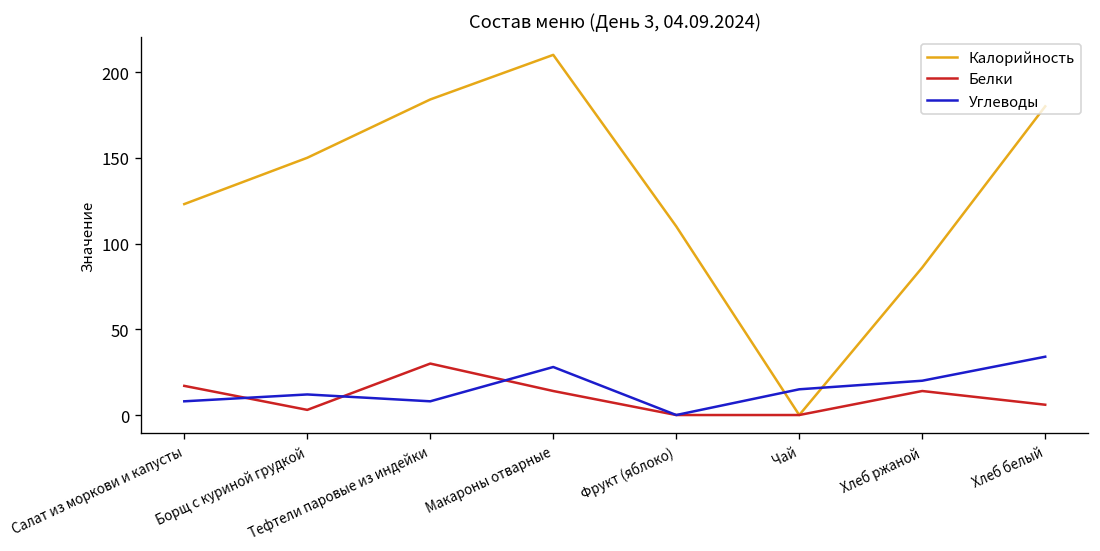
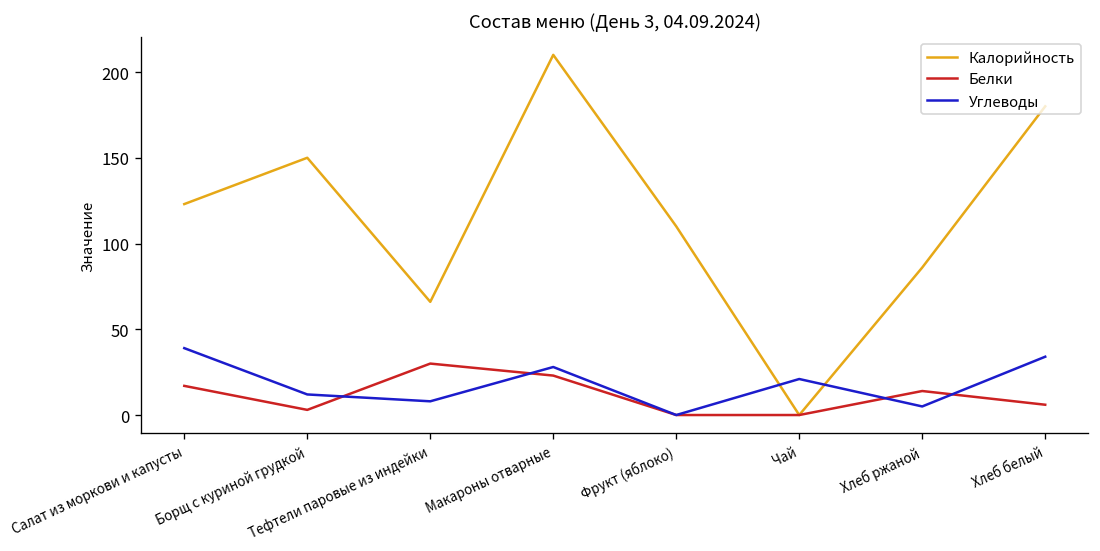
Углеводы, Салат из моркови и капусты: 8 -> 39
Калорийность, Тефтели паровые из индейки: 184 -> 66
Белки, Макароны отварные: 14 -> 23
Углеводы, Чай: 15 -> 21
Углеводы, Хлеб ржаной: 20 -> 5
